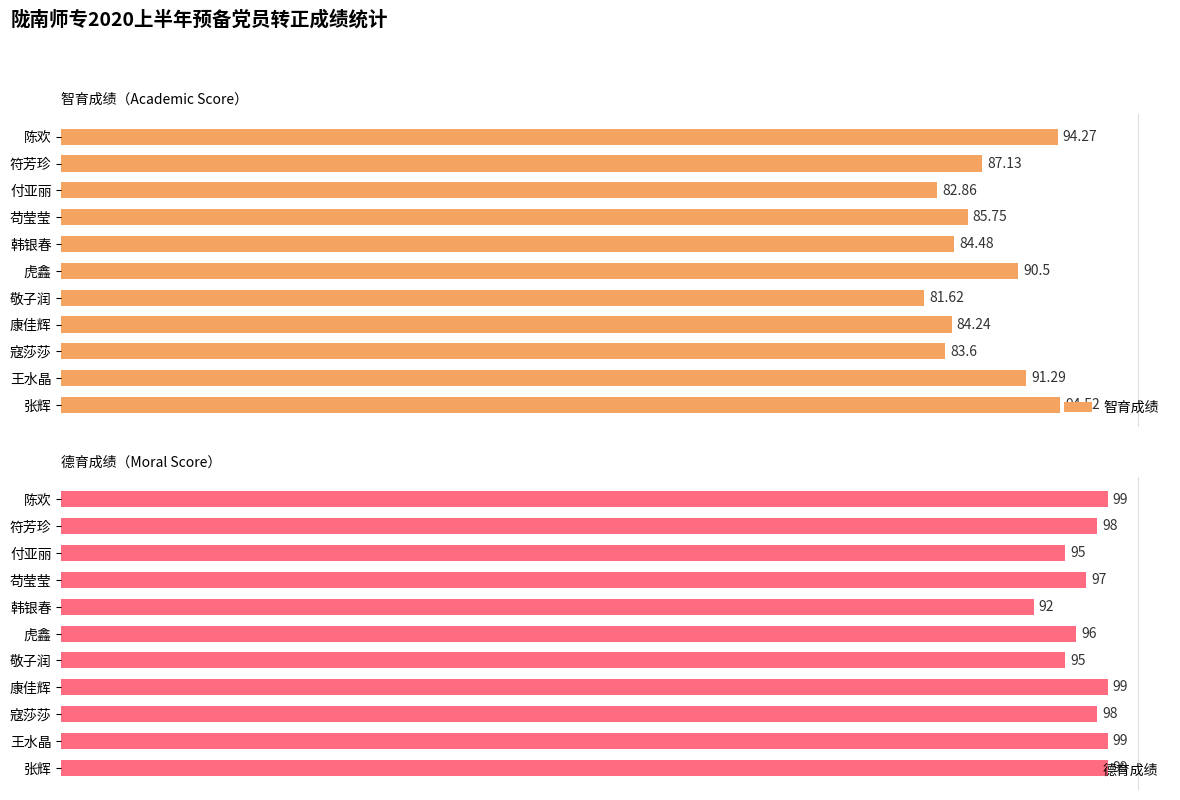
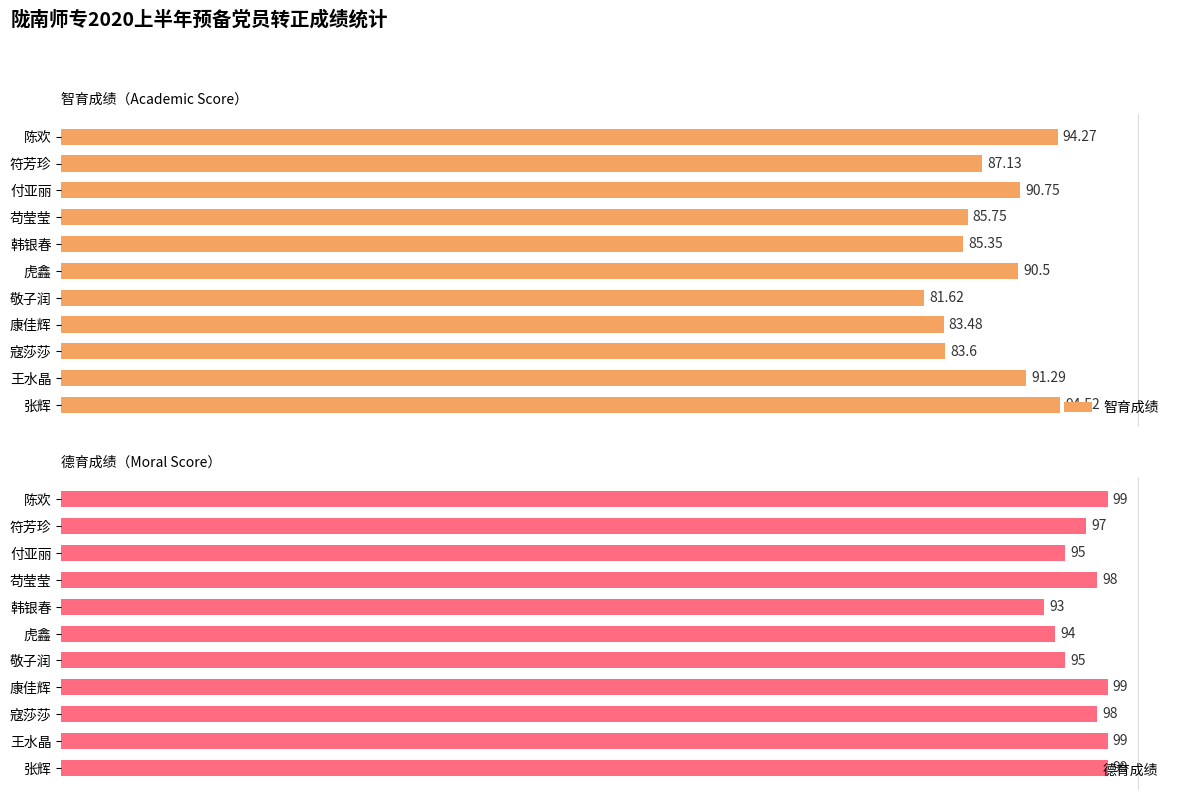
智育成绩（Academic Score）, 付亚丽: 82.86 -> 90.75
智育成绩（Academic Score）, 韩银春: 84.48 -> 85.35
智育成绩（Academic Score）, 康佳辉: 84.24 -> 83.48
德育成绩（Moral Score）, 符芳珍: 98 -> 97
德育成绩（Moral Score）, 苟莹莹: 97 -> 98
德育成绩（Moral Score）, 韩银春: 92 -> 93
德育成绩（Moral Score）, 虎鑫: 96 -> 94
